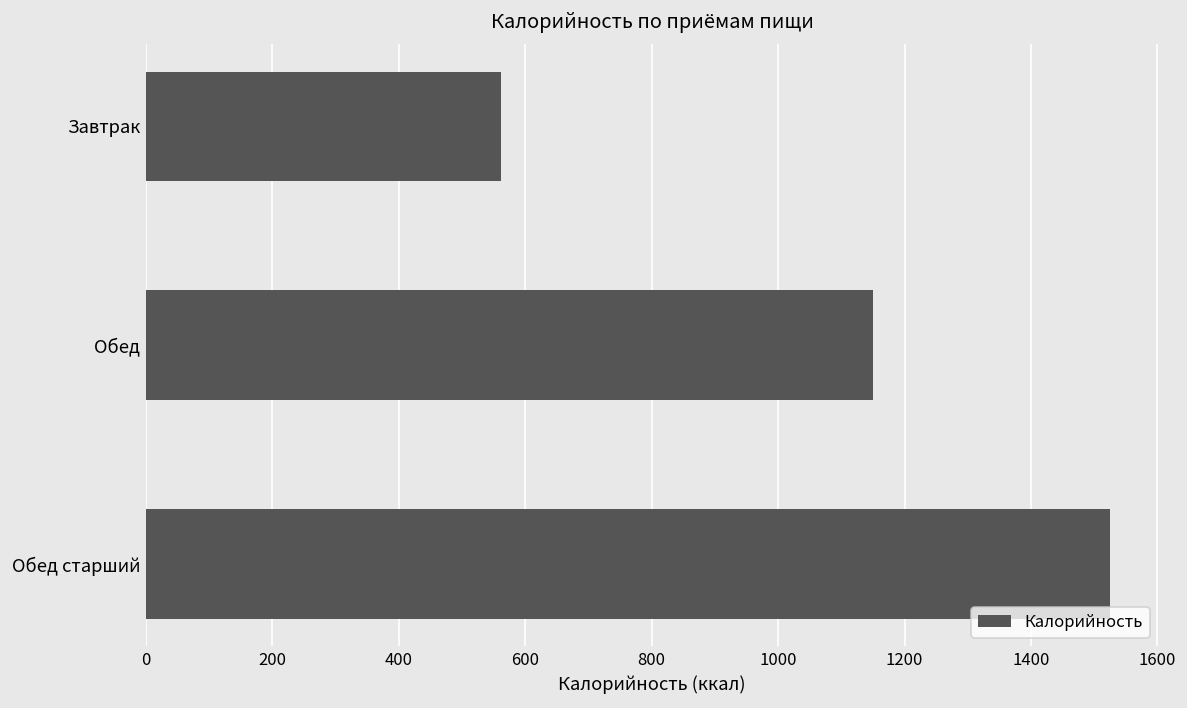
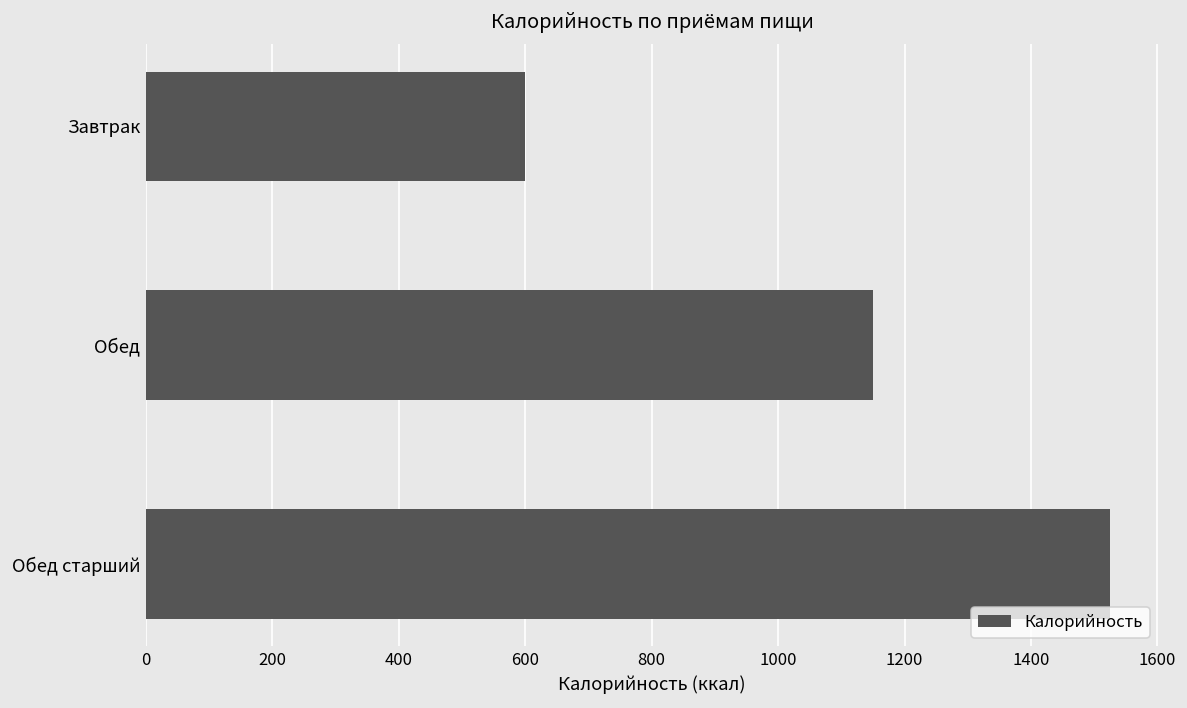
Завтрак: 560 -> 600
